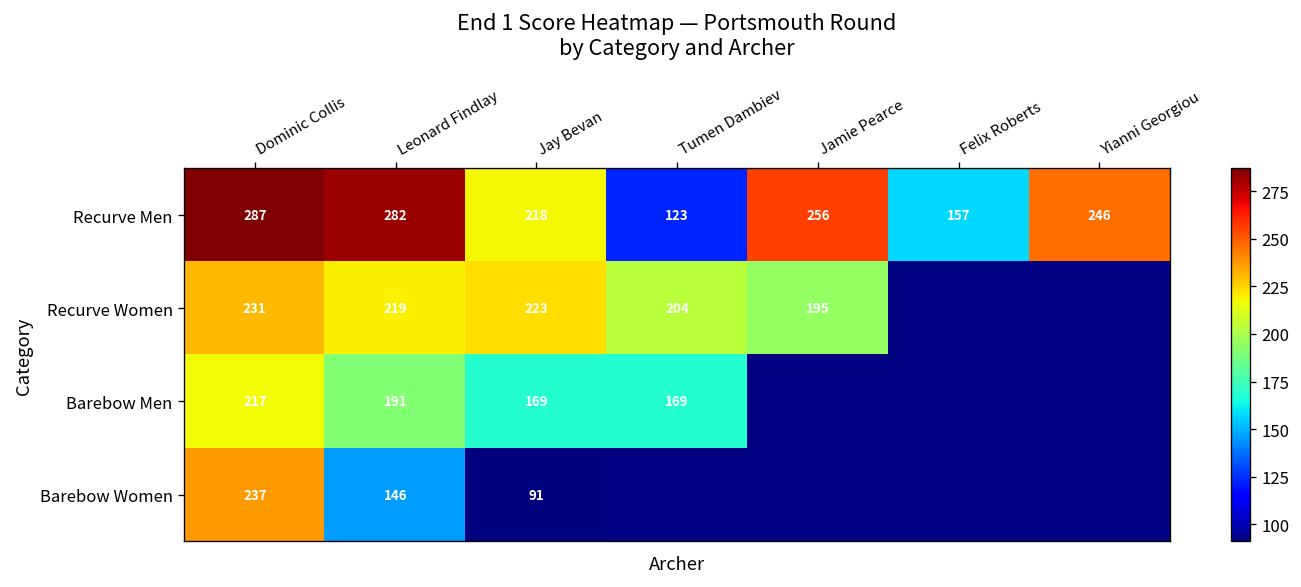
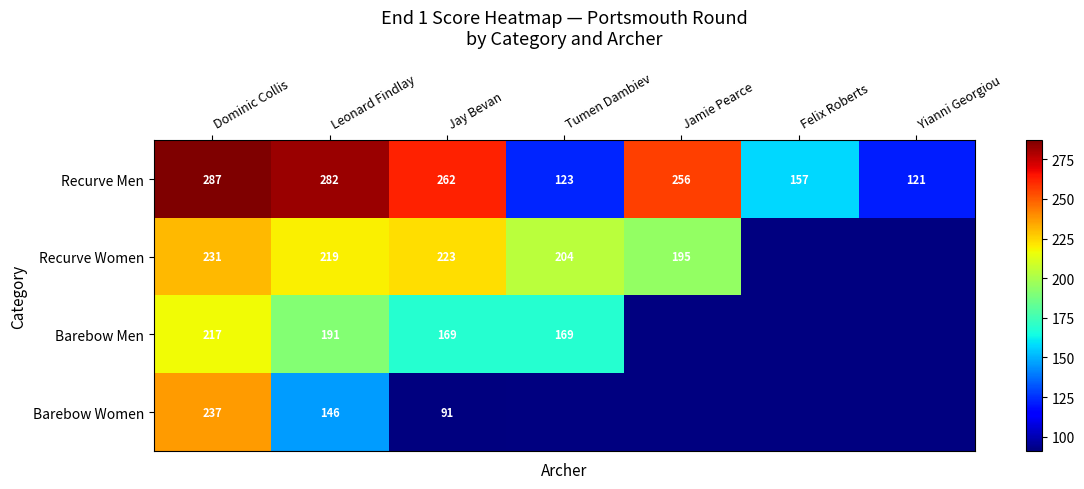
Recurve Men, Jay Bevan: 218 -> 262
Recurve Men, Yianni Georgiou: 246 -> 121
